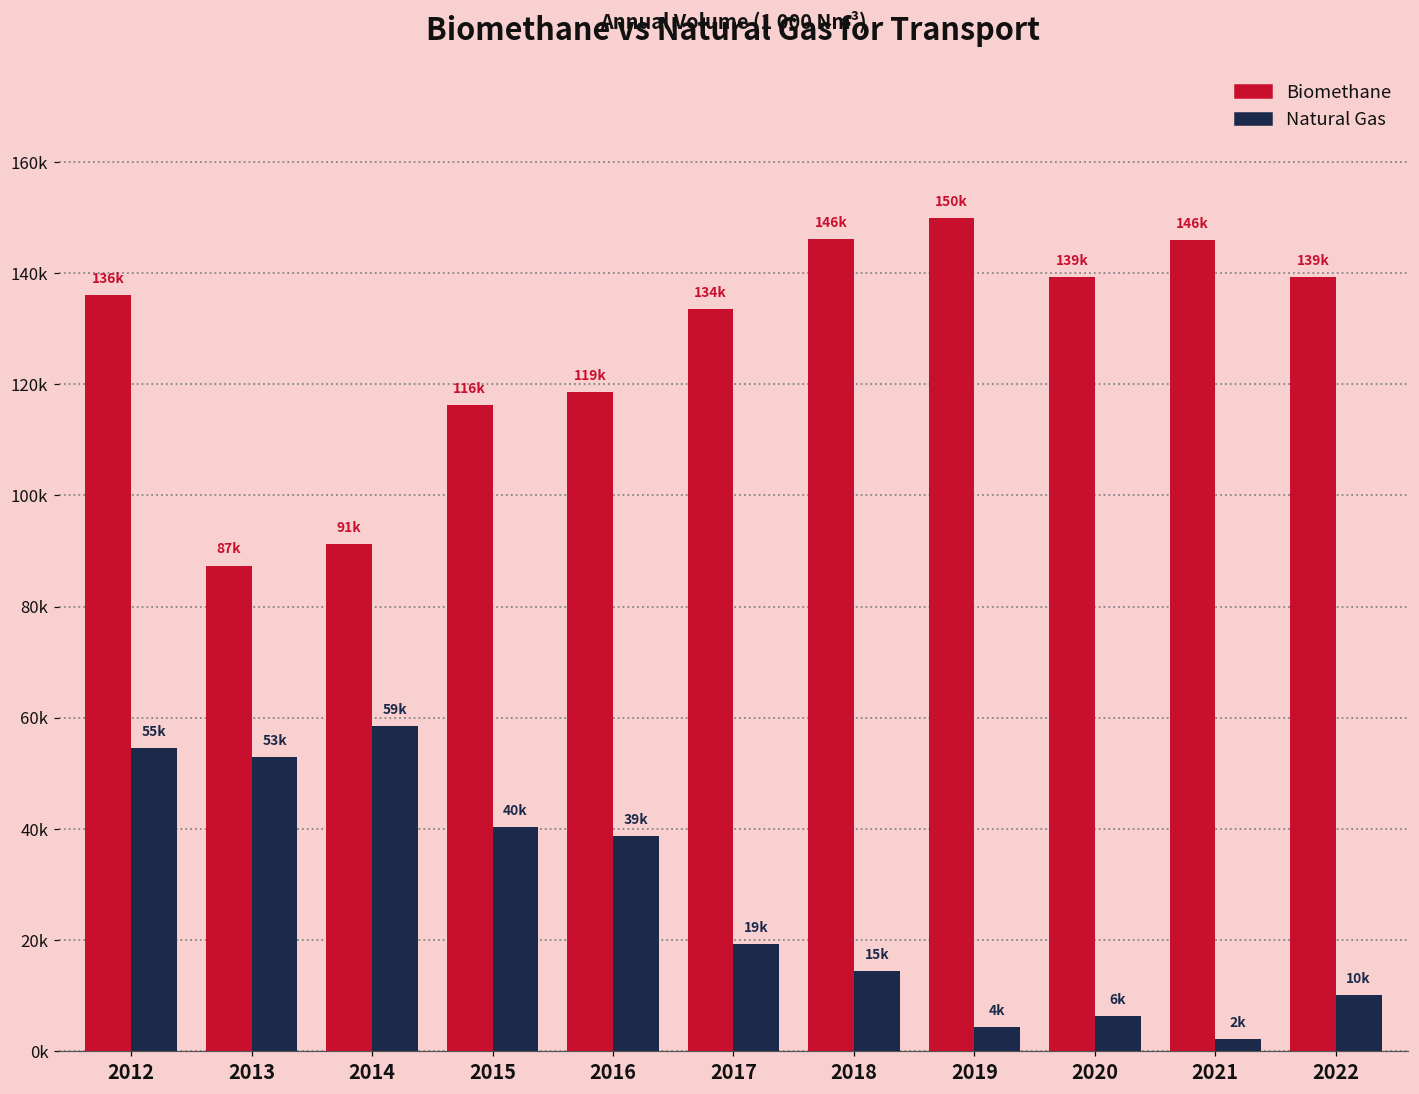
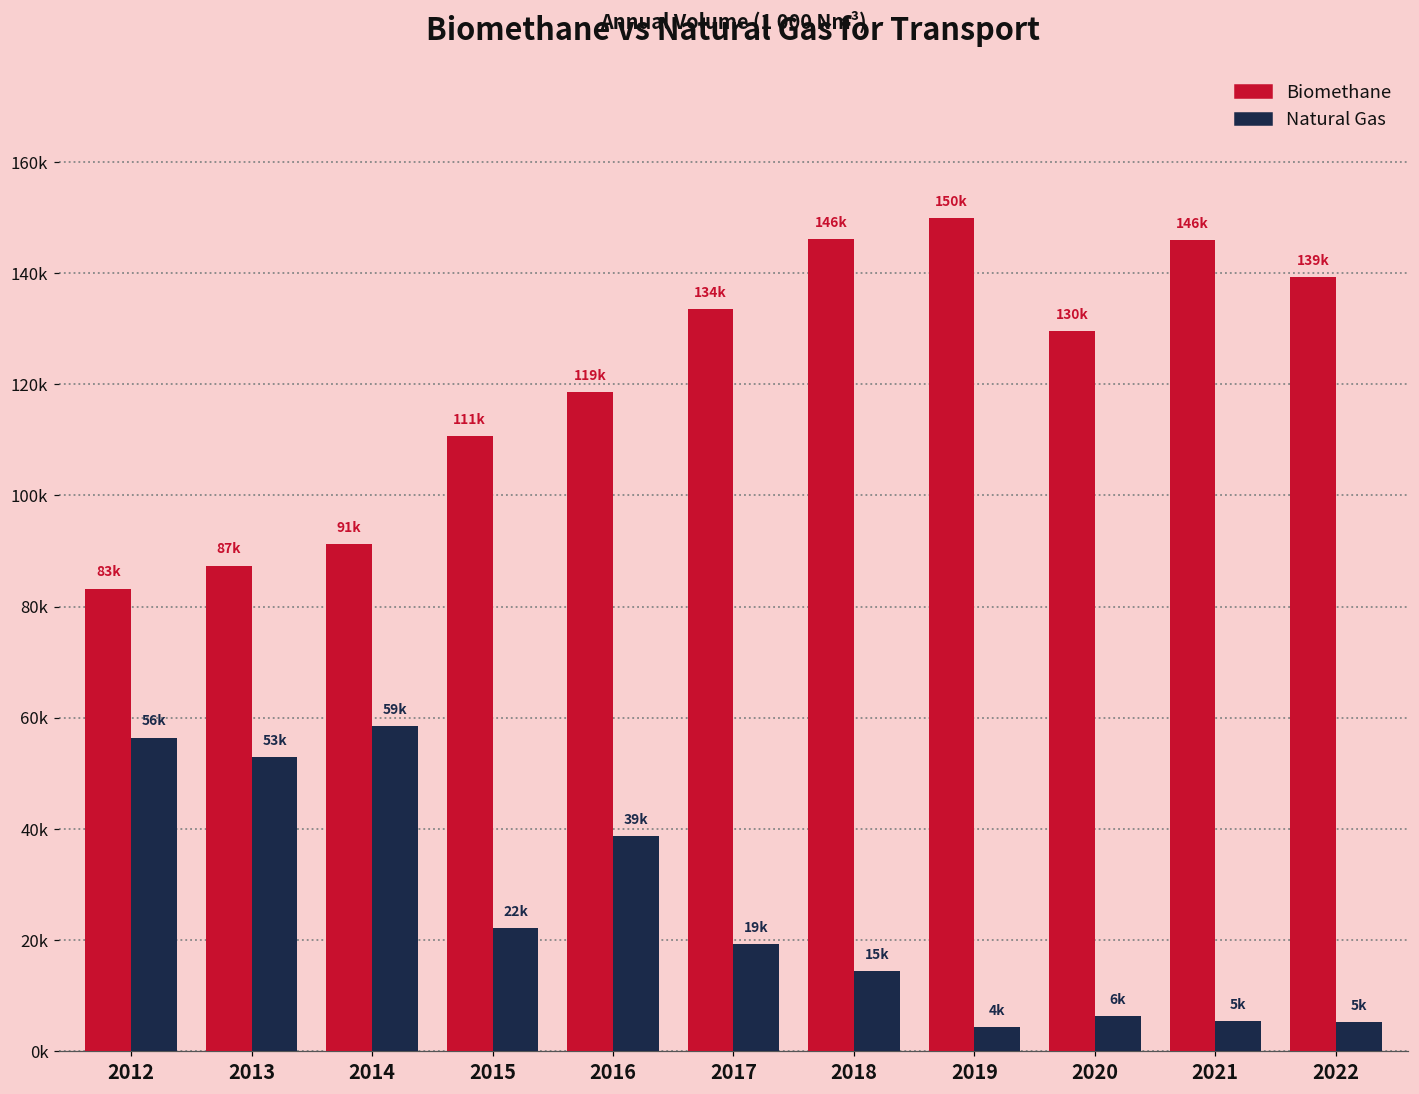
Biomethane, 2012: 136k -> 83k
Natural Gas, 2012: 55k -> 56k
Biomethane, 2015: 116k -> 111k
Natural Gas, 2015: 40k -> 22k
Biomethane, 2020: 139k -> 130k
Natural Gas, 2021: 2k -> 5k
Natural Gas, 2022: 10k -> 5k
